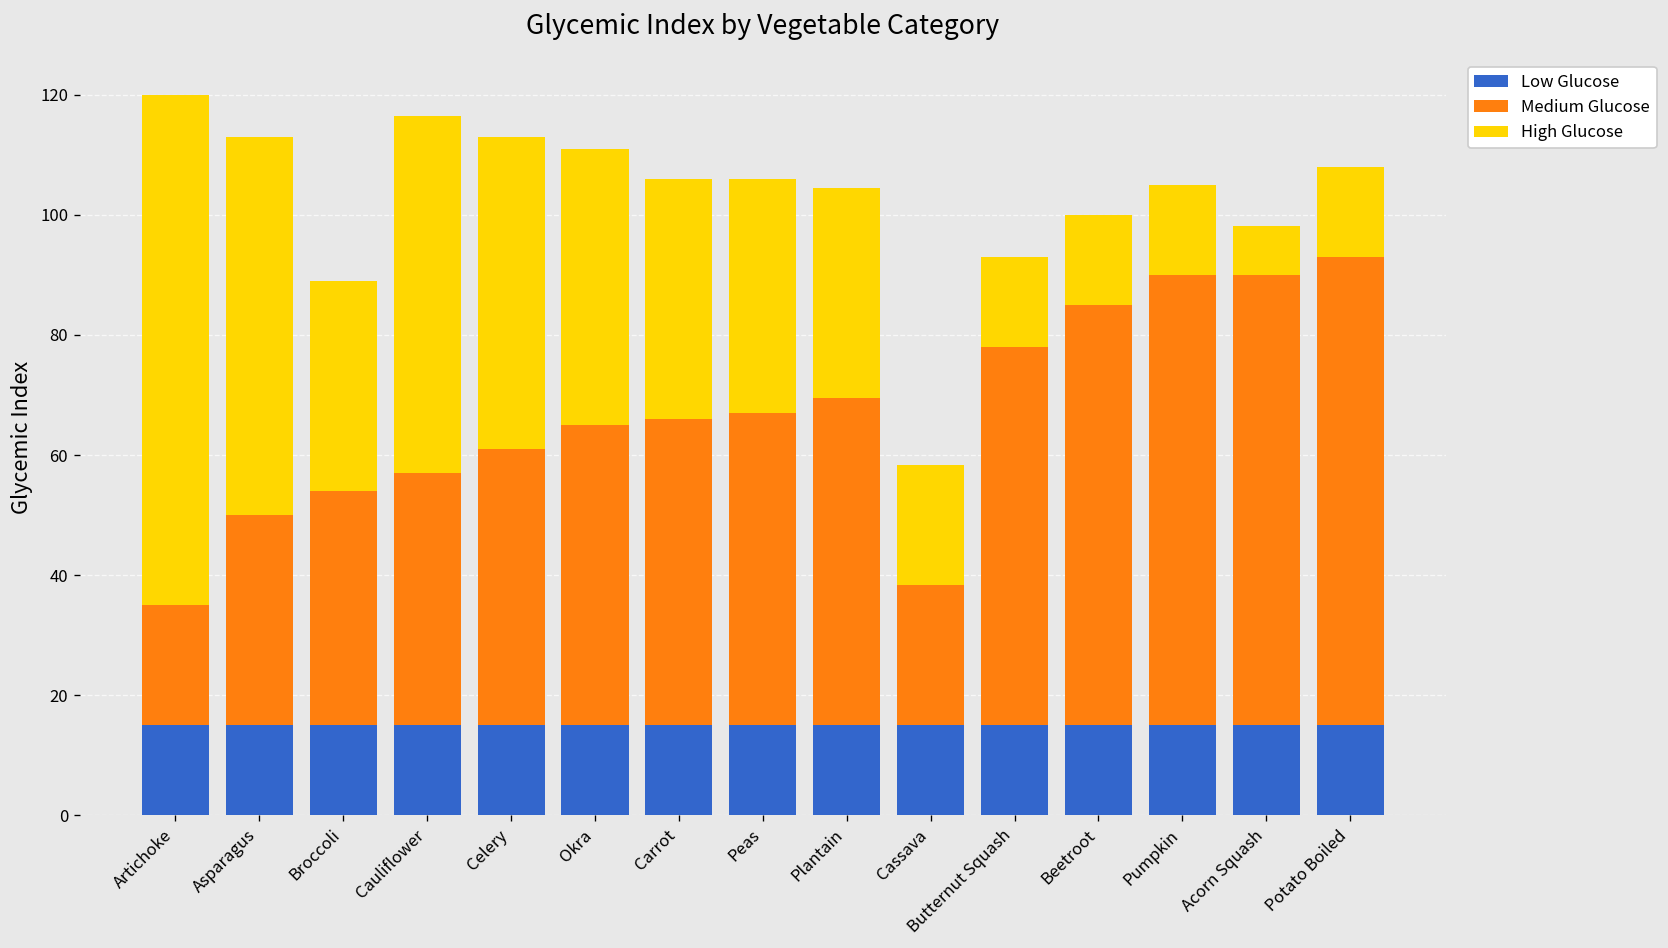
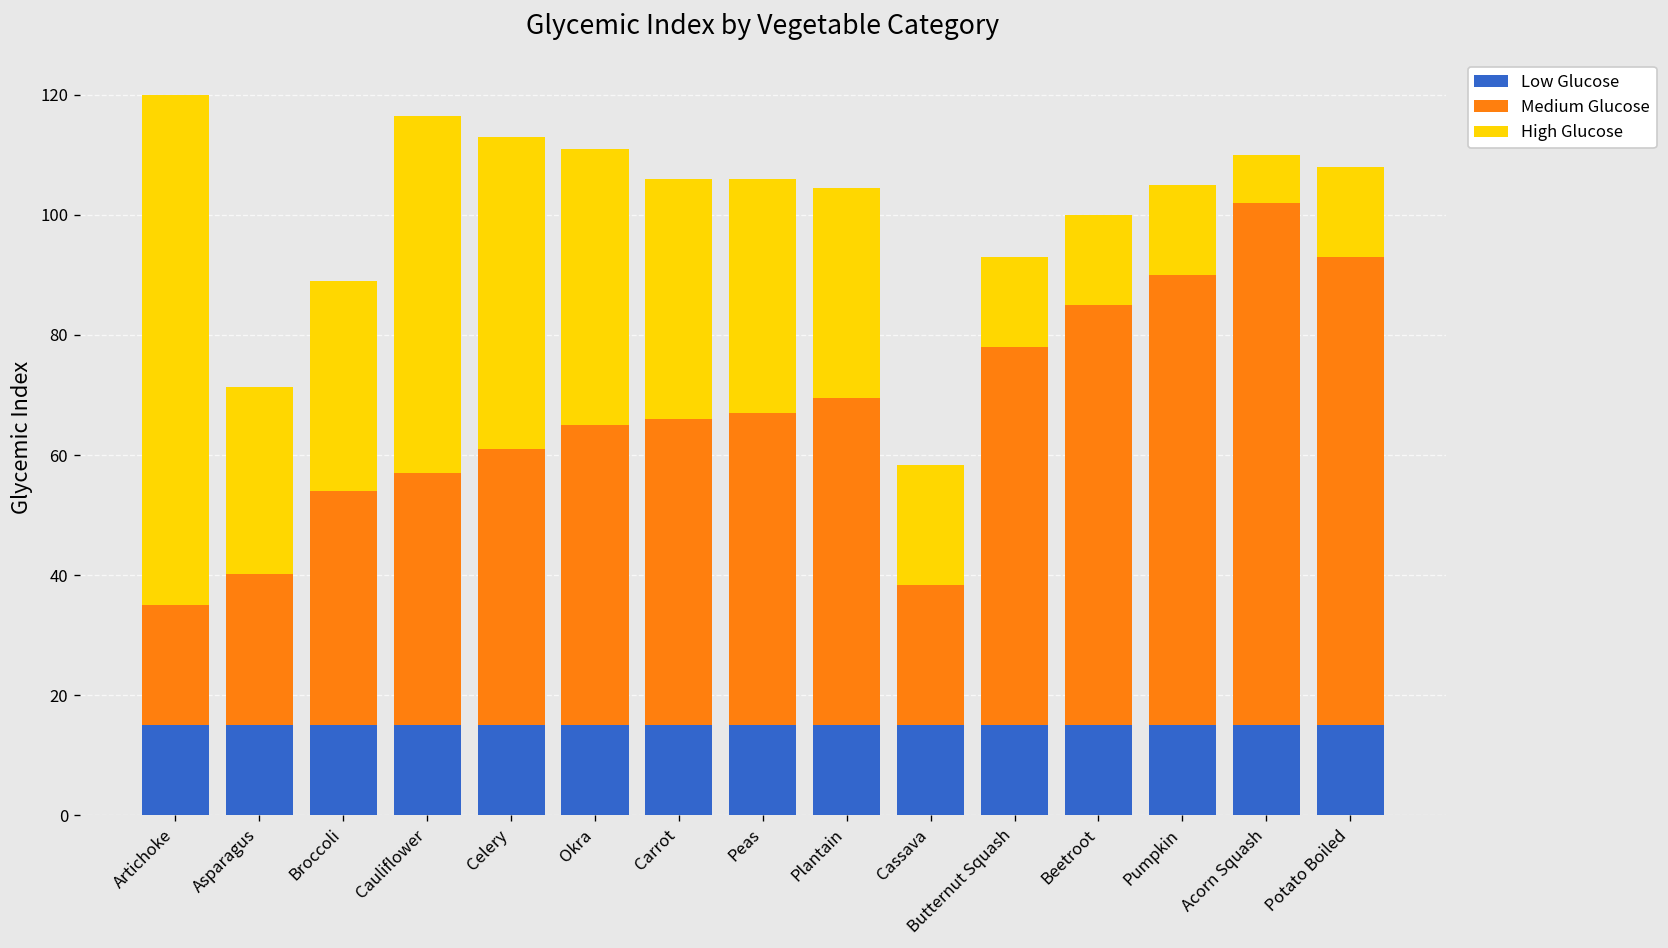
Medium Glucose, Asparagus: 35 -> 25
High Glucose, Asparagus: 63 -> 31
Medium Glucose, Acorn Squash: 75 -> 87
